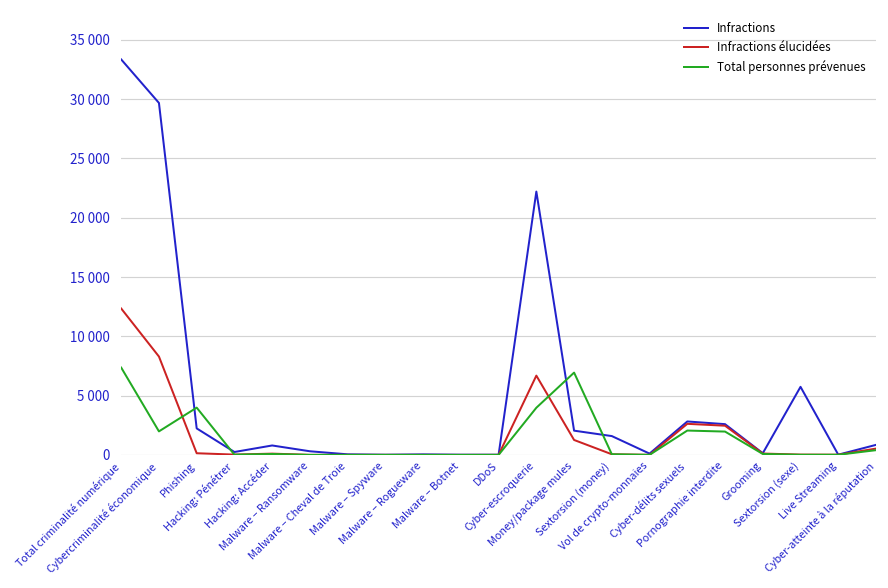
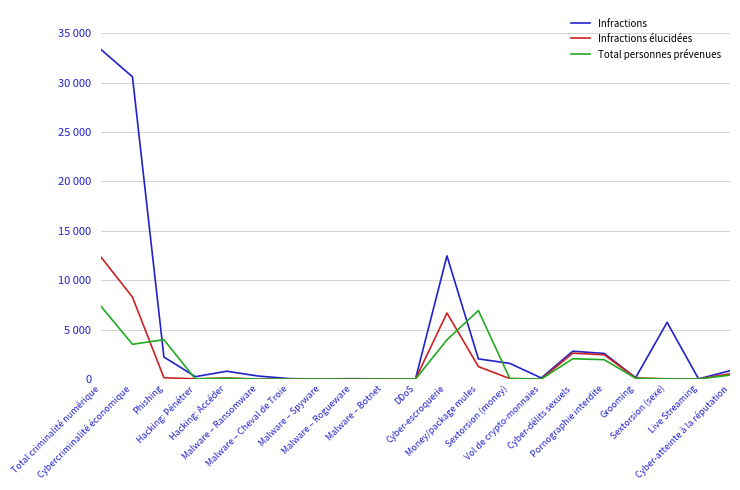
Infractions, Cybercriminalité économique: 30000 -> 31000
Total personnes prévenues, Cybercriminalité économique: 2000 -> 4000
Infractions, Cyber-escroquerie: 22000 -> 12000
